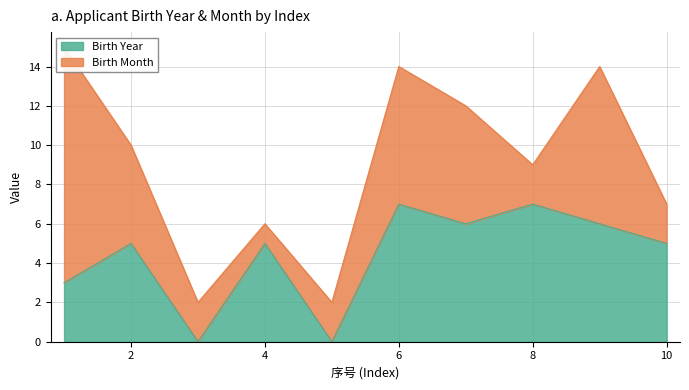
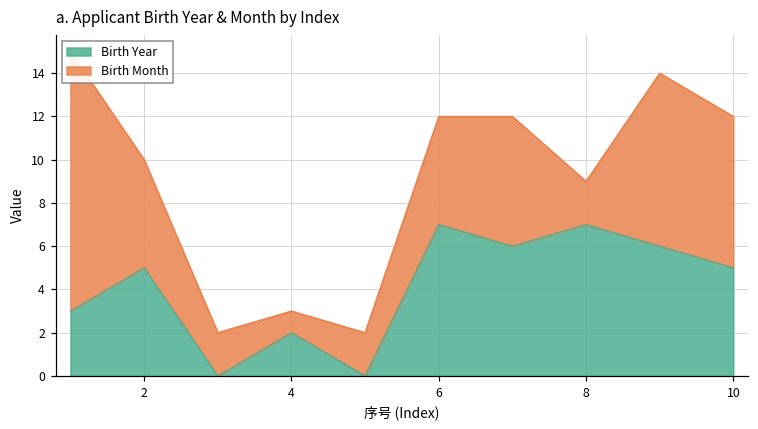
Birth Year, 4: 5.0 -> 2.0
Birth Month, 6: 7 -> 5
Birth Month, 10: 2 -> 7
